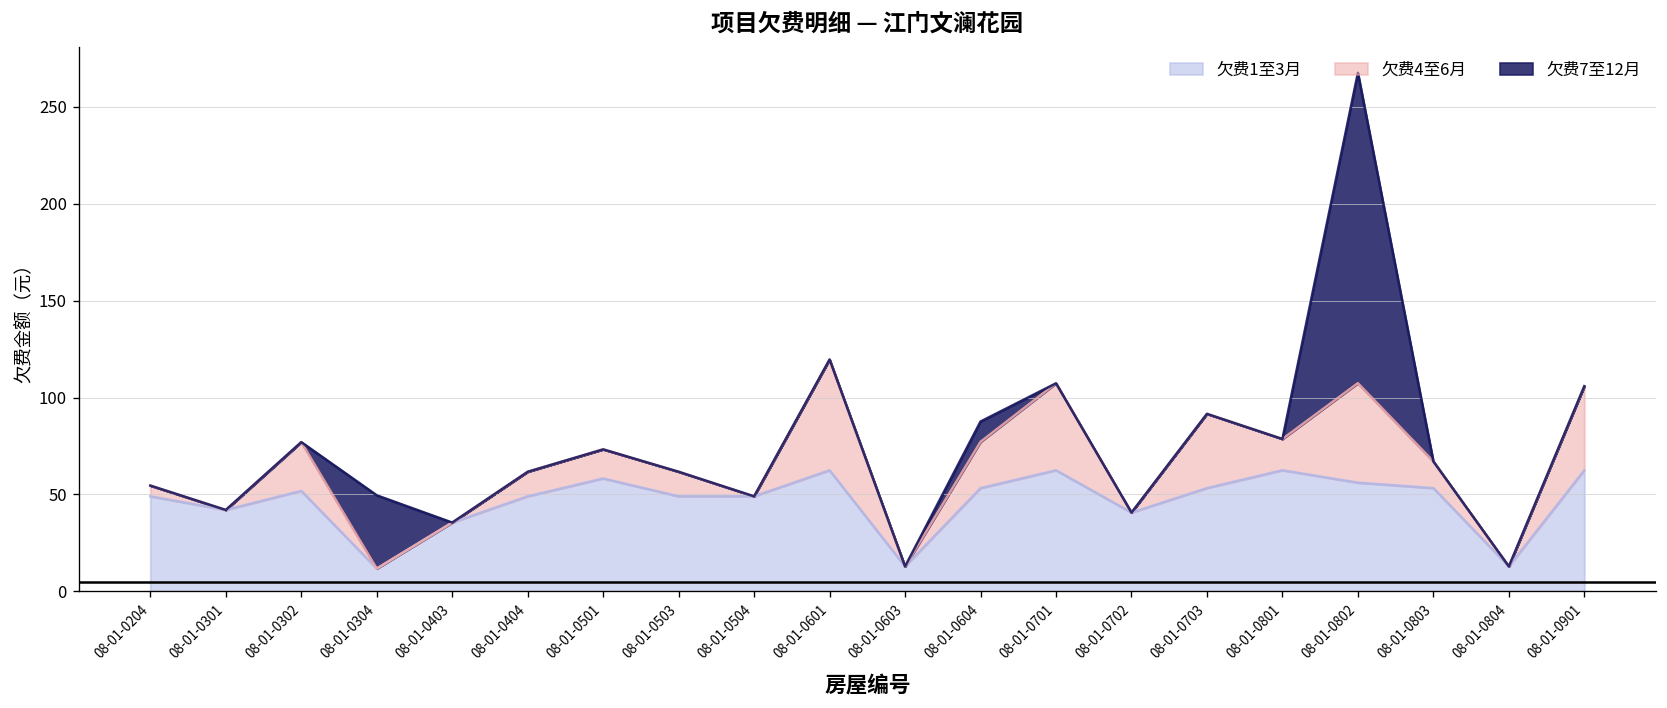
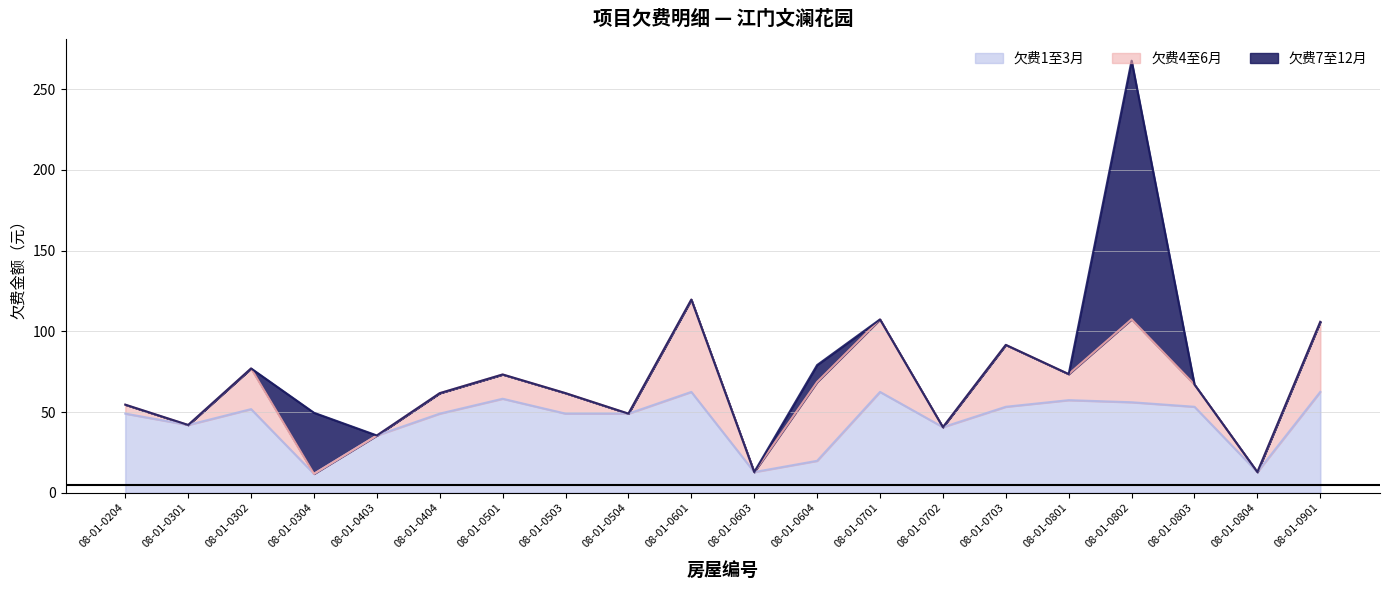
欠费1至3月, 08-01-0604: 53 -> 20
欠费4至6月, 08-01-0604: 24 -> 49
欠费1至3月, 08-01-0801: 62 -> 57
